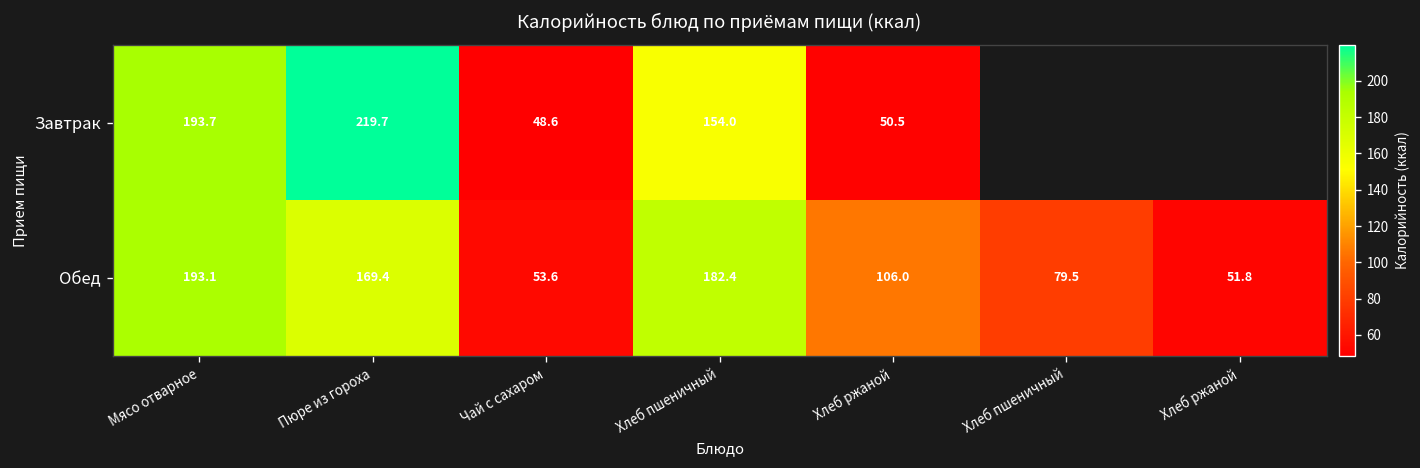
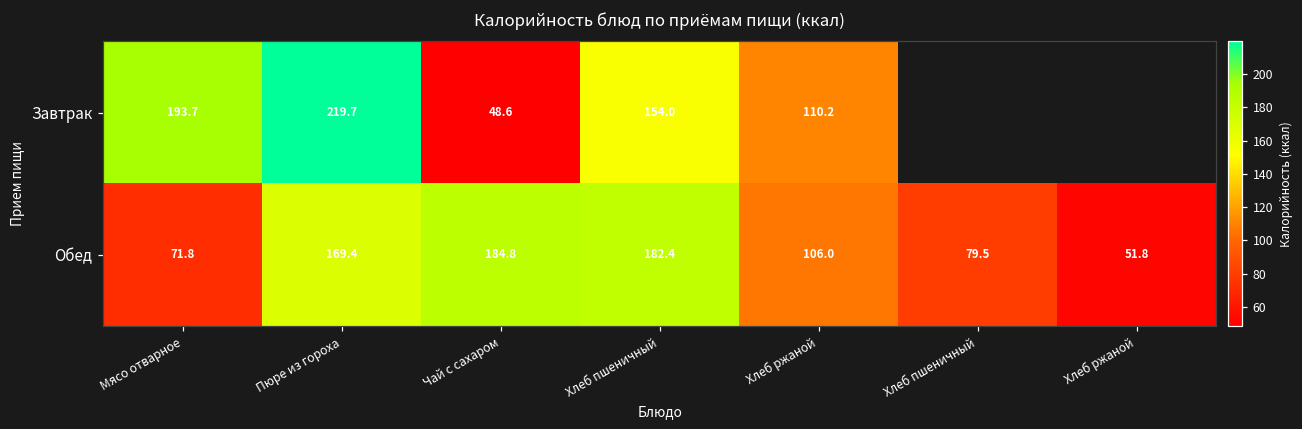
Завтрак, Хлеб ржаной: 50.5 -> 110.2
Обед, Мясо отварное: 193.1 -> 71.8
Обед, Чай с сахаром: 53.6 -> 184.8
